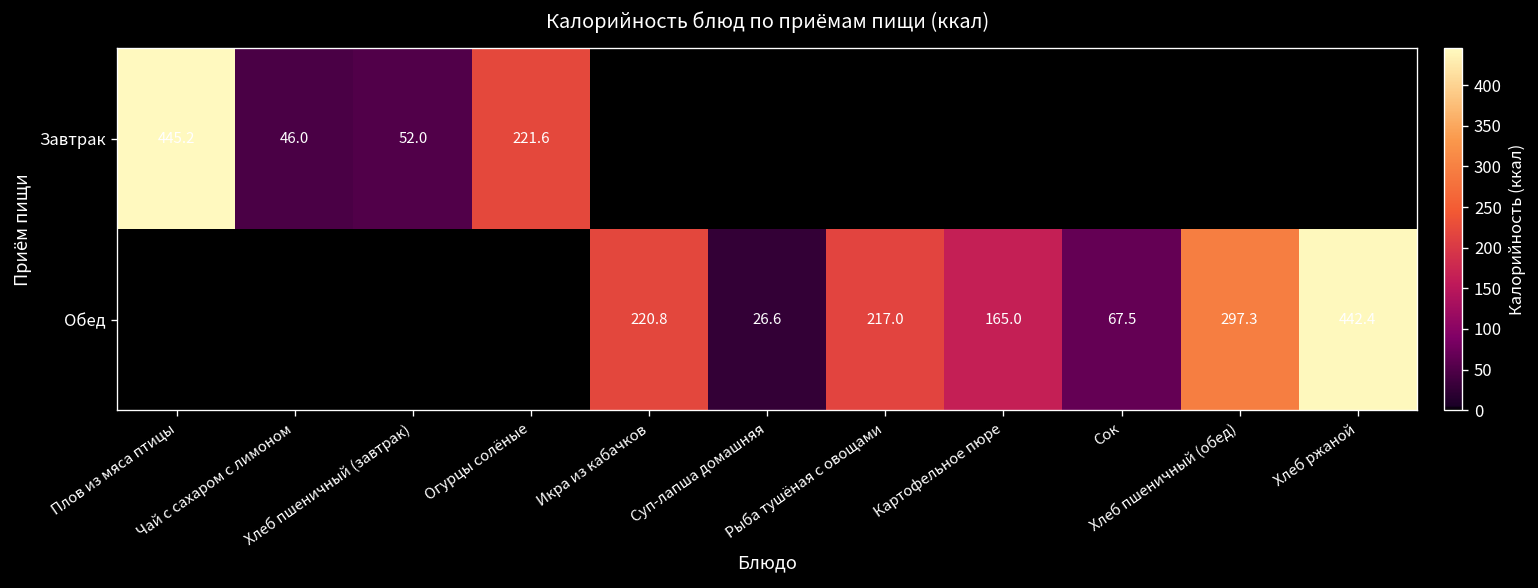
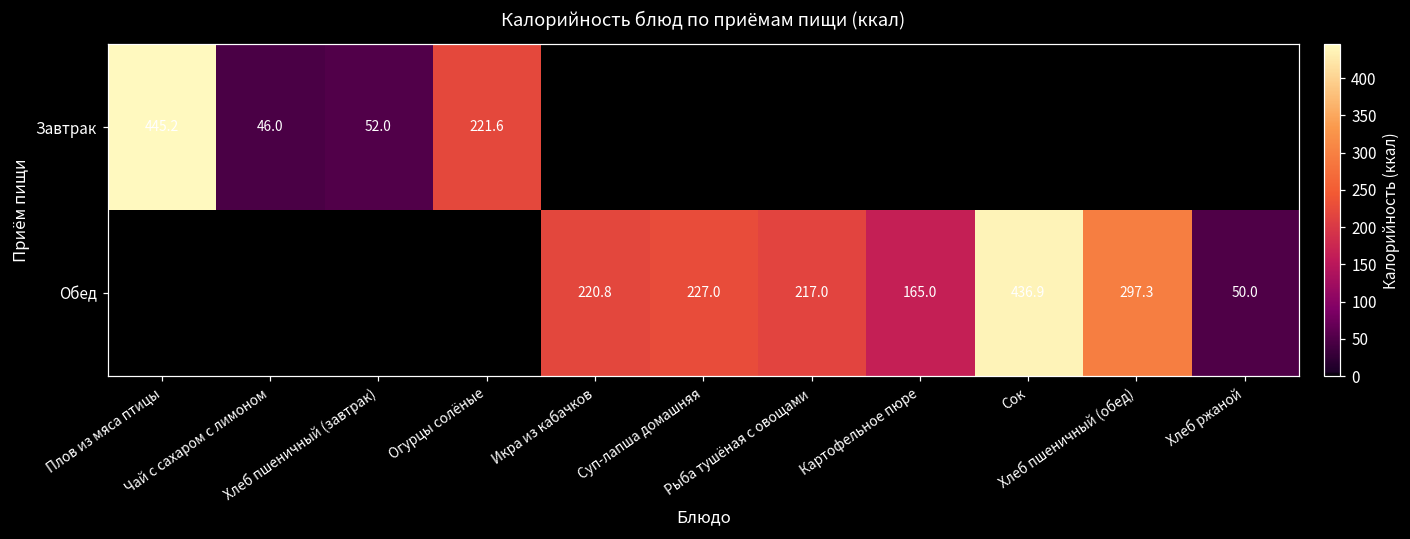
Обед, Суп-лапша домашняя: 26.6 -> 227.0
Обед, Сок: 67.5 -> 436.9
Обед, Хлеб ржаной: 442.4 -> 50.0
